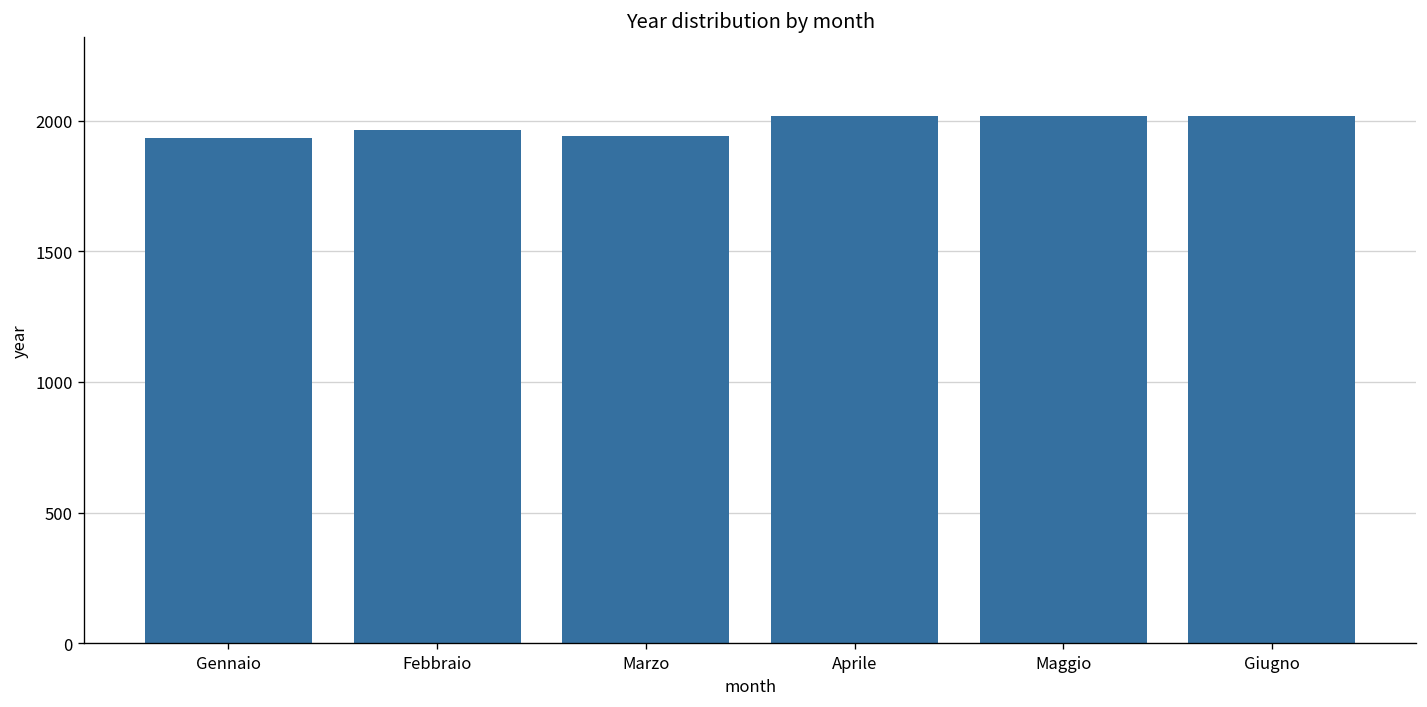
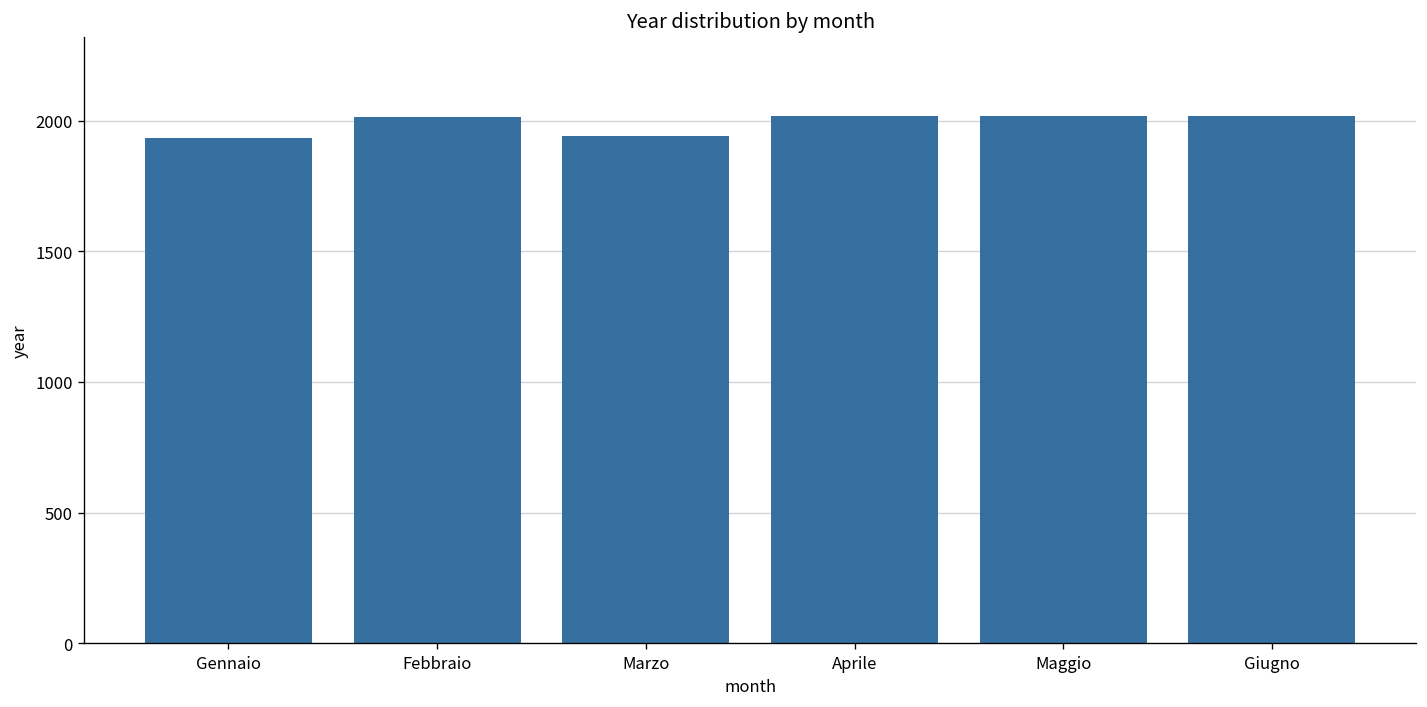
Febbraio: 1970 -> 2020
